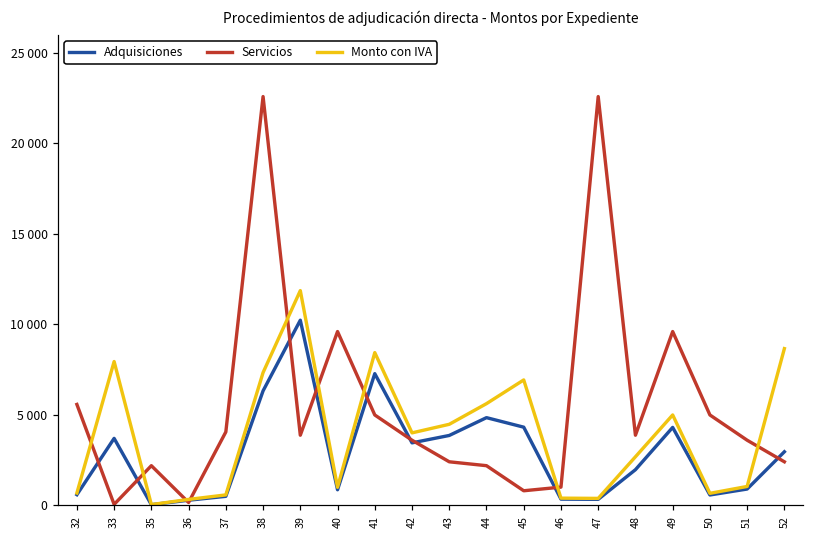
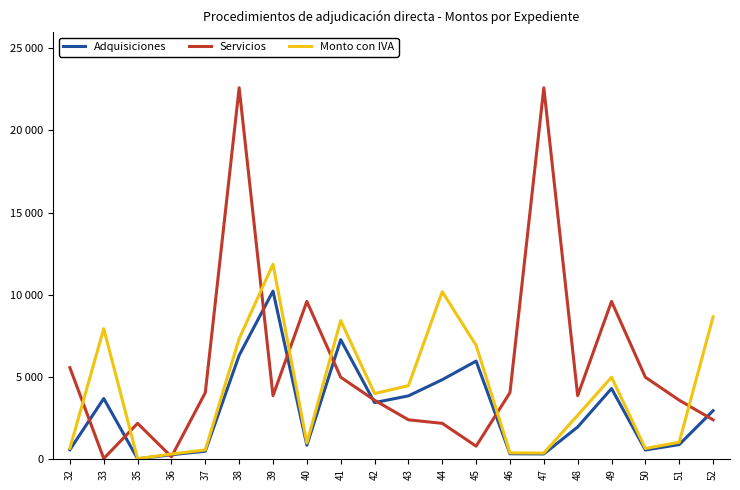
Monto con IVA, 44: 5600 -> 10200
Adquisiciones, 45: 4300 -> 6000
Servicios, 46: 1000 -> 4100
